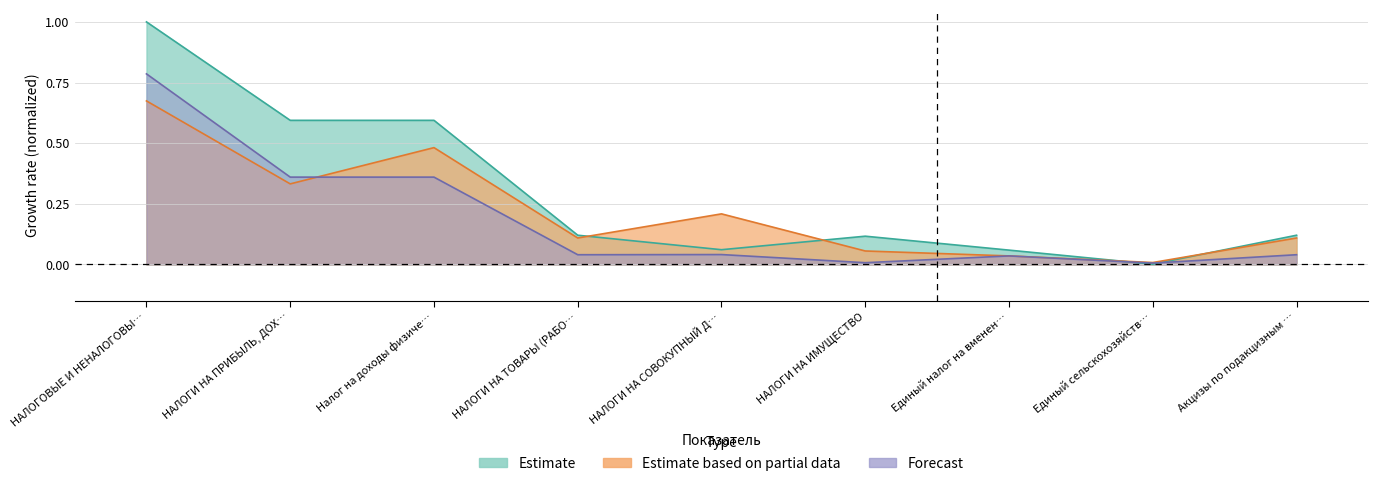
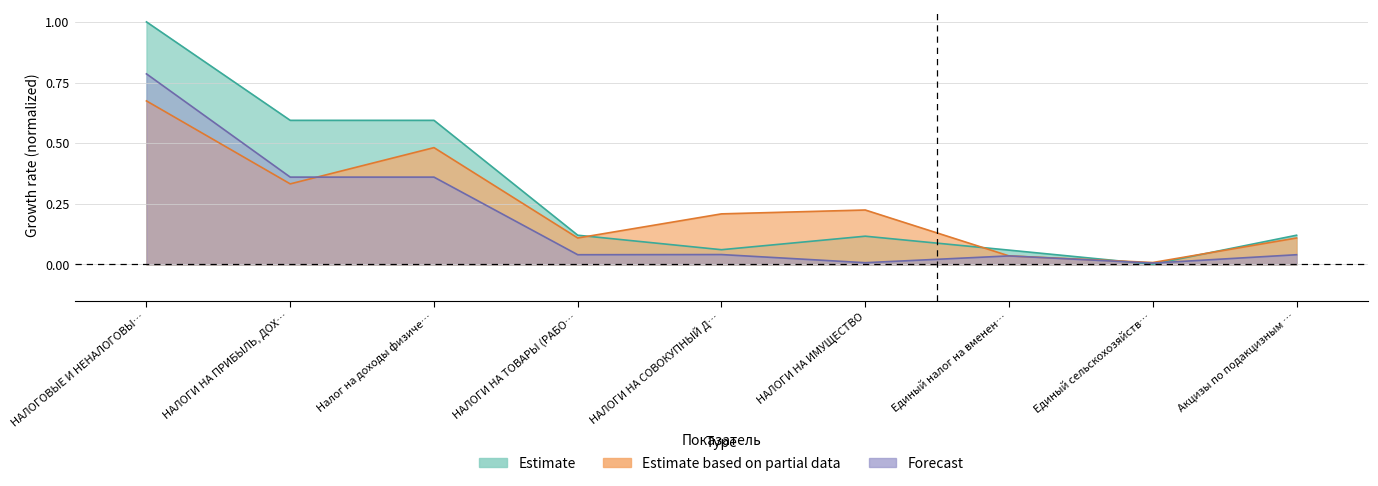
Estimate based on partial data, НАЛОГИ НА ИМУЩЕСТВО: 0.06 -> 0.22
